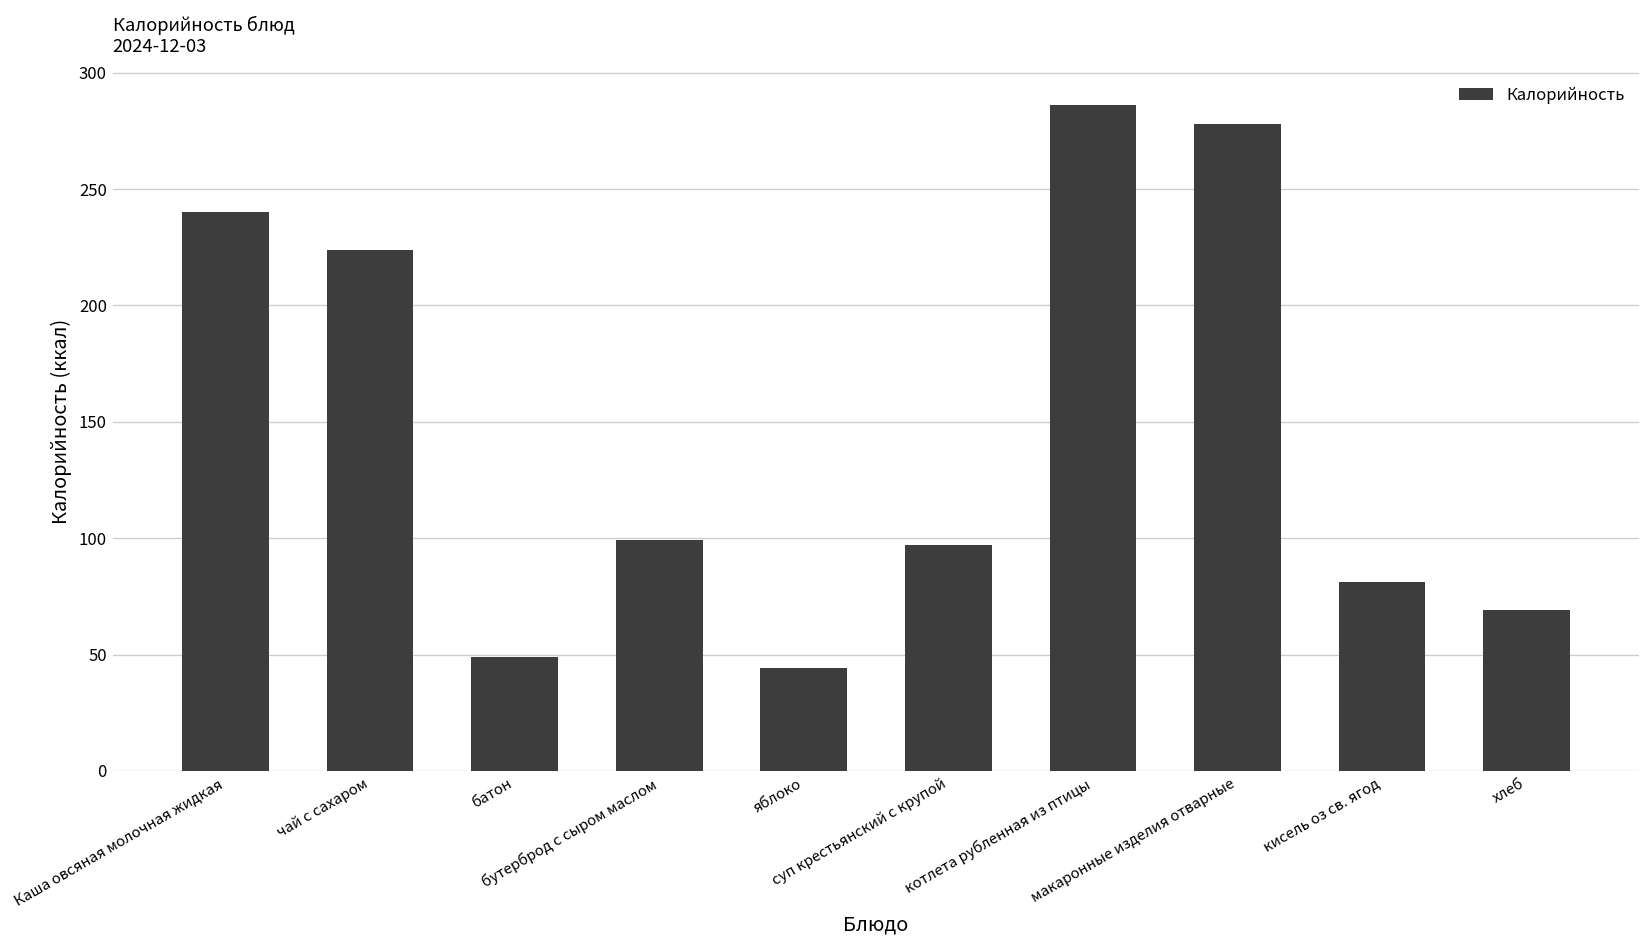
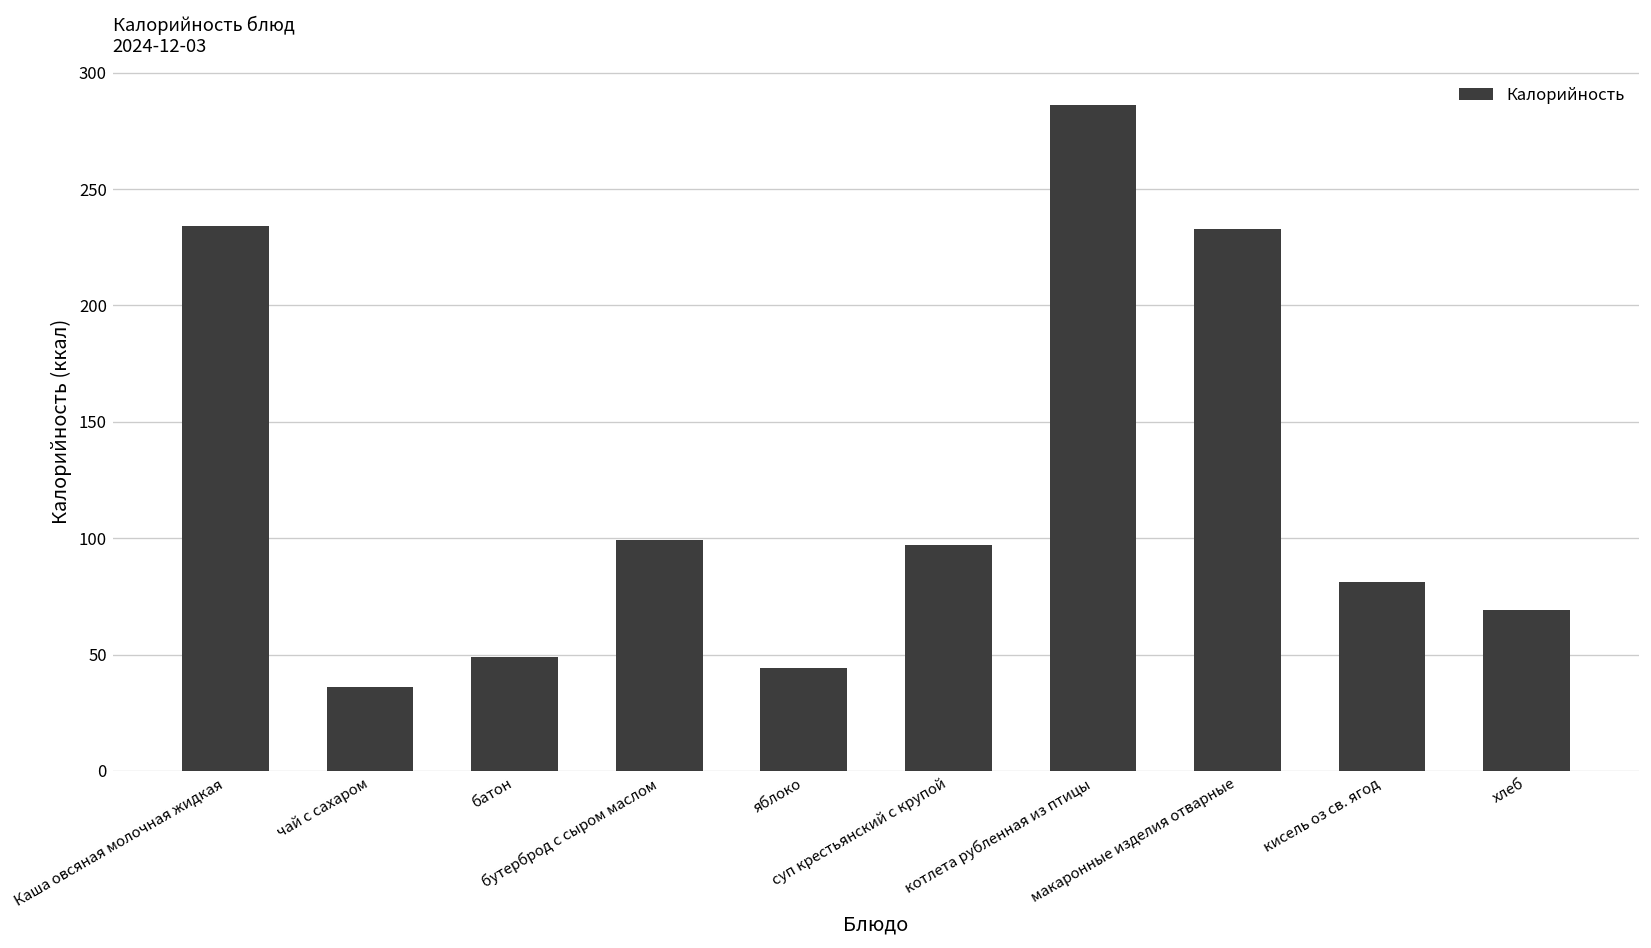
Каша овсяная молочная жидкая: 240 -> 234
чай с сахаром: 224 -> 36
макаронные изделия отварные: 278 -> 233
